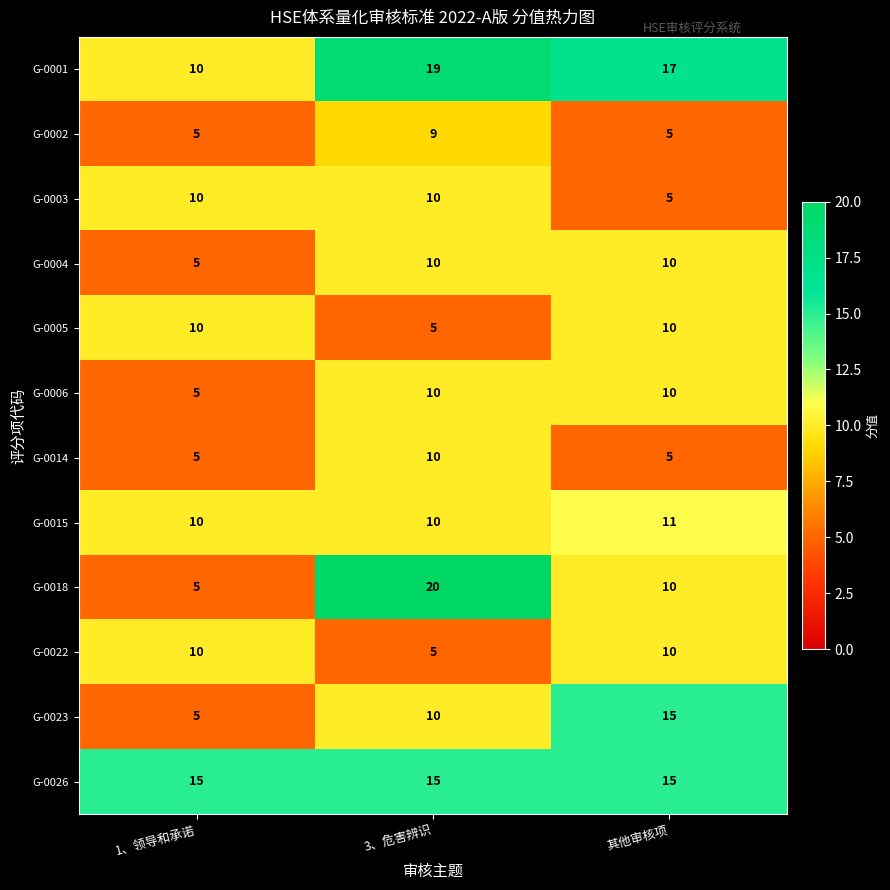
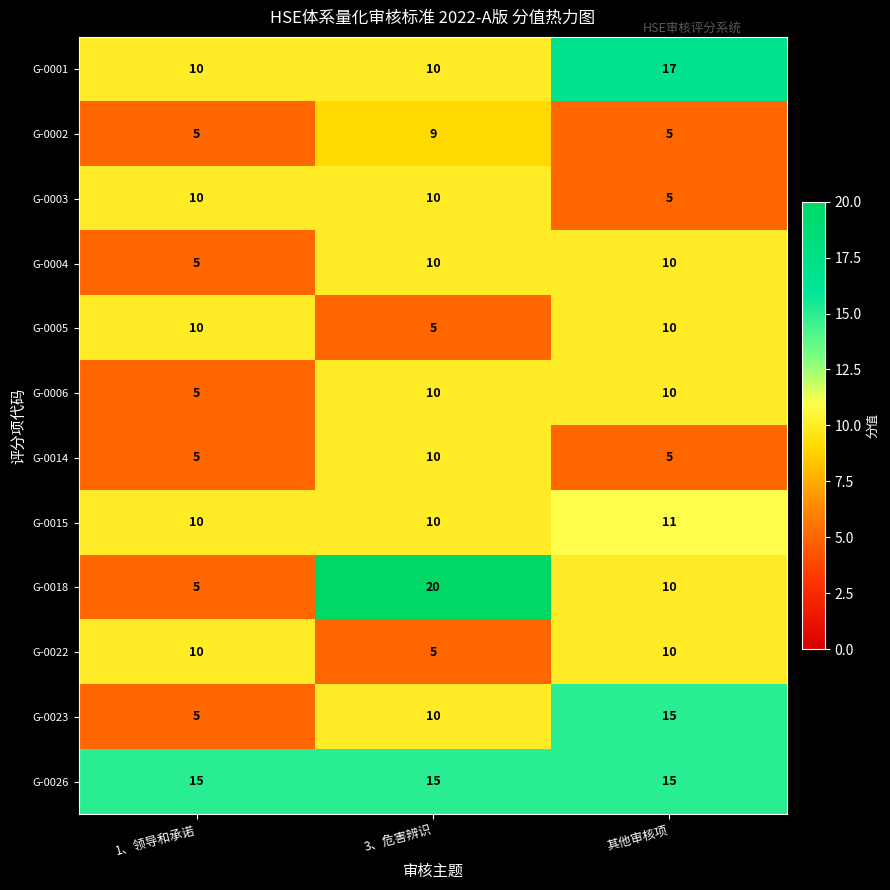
G-0001, 3、危害辨识: 19 -> 10
